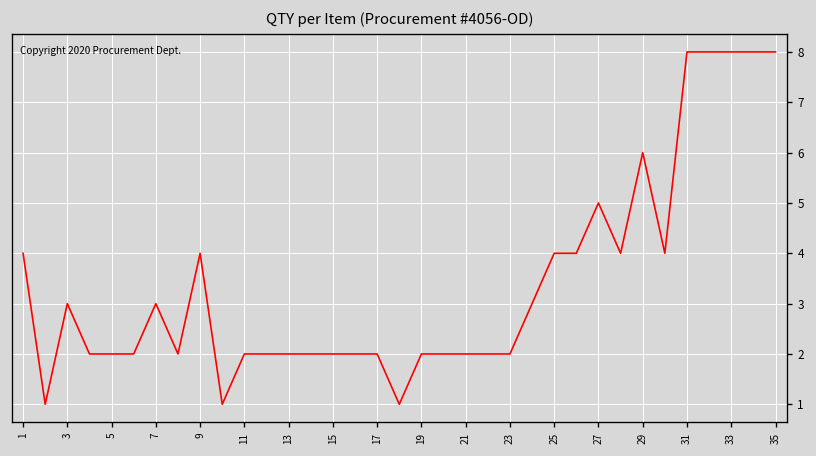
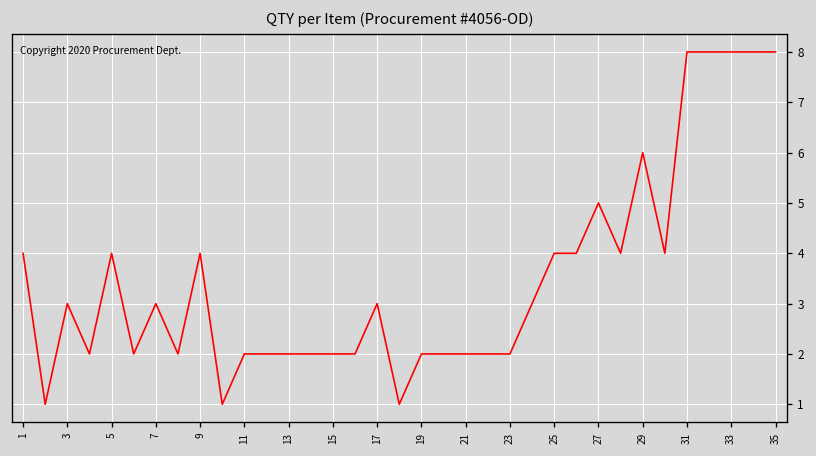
5: 2 -> 4
17: 2 -> 3
